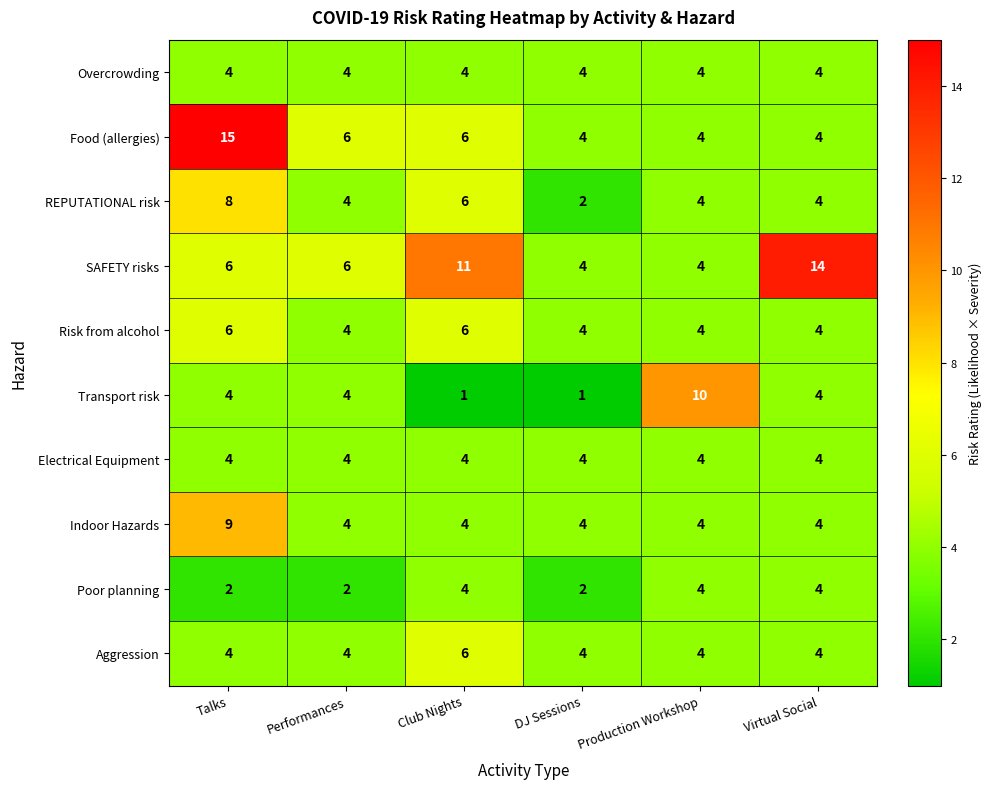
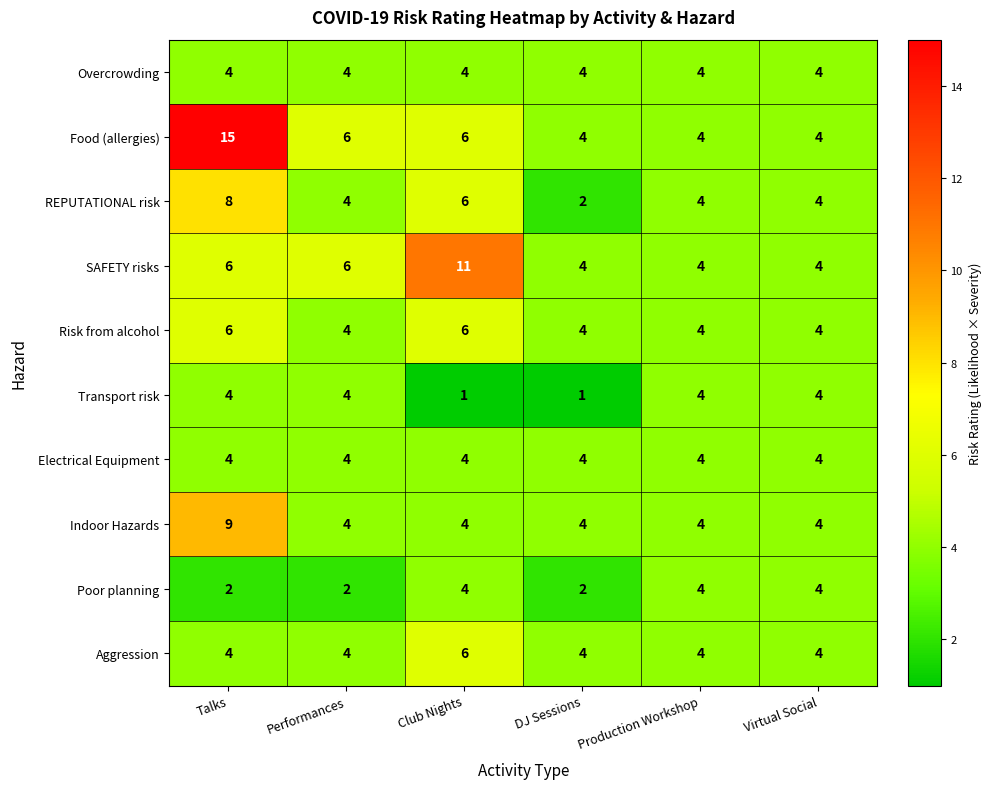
SAFETY risks, Virtual Social: 14 -> 4
Transport risk, Production Workshop: 10 -> 4
